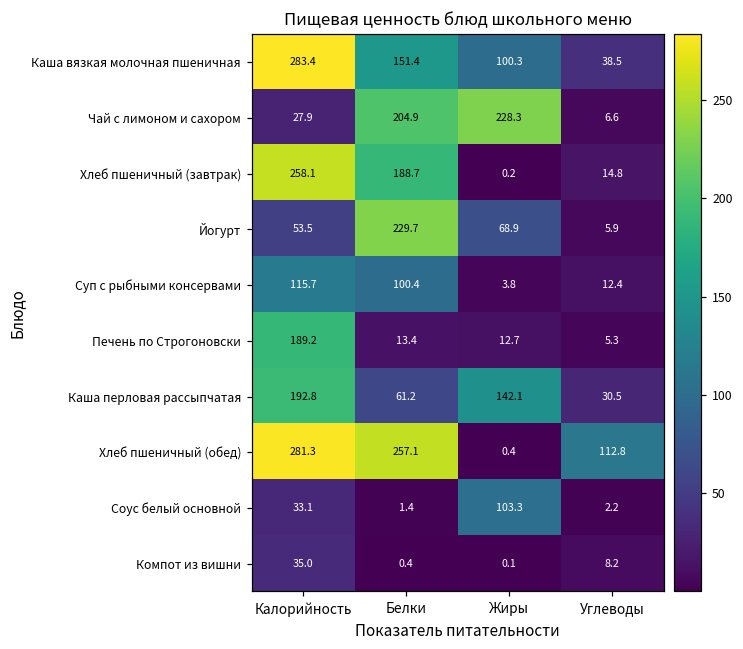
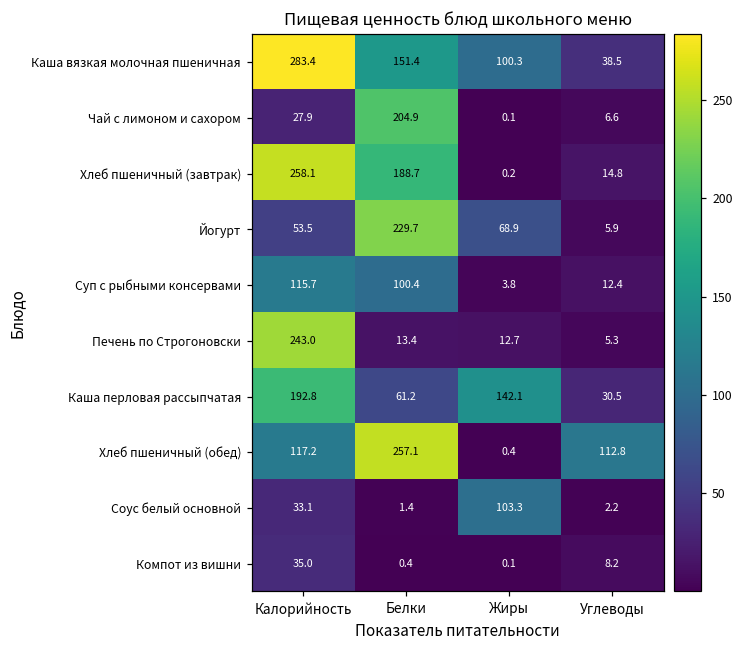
Чай с лимоном и сахором, Жиры: 228.3 -> 0.1
Печень по Строгоновски, Калорийность: 189.2 -> 243.0
Хлеб пшеничный (обед), Калорийность: 281.3 -> 117.2
